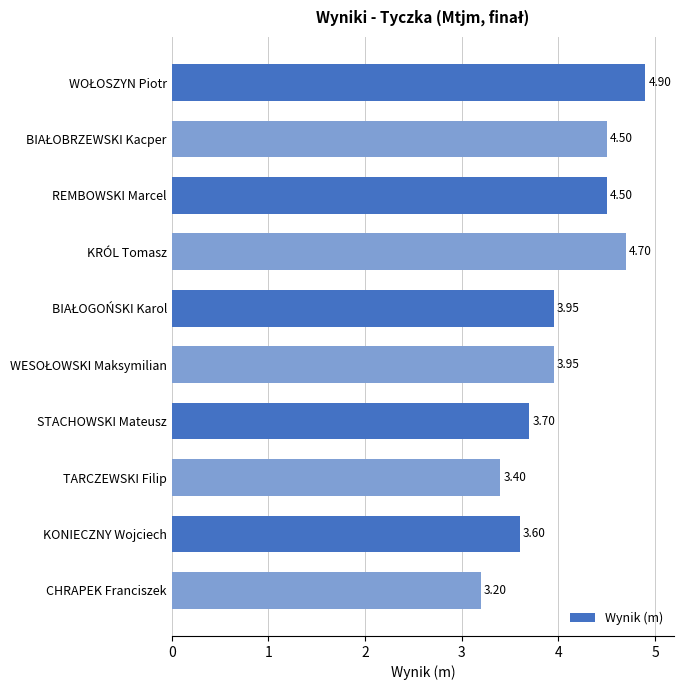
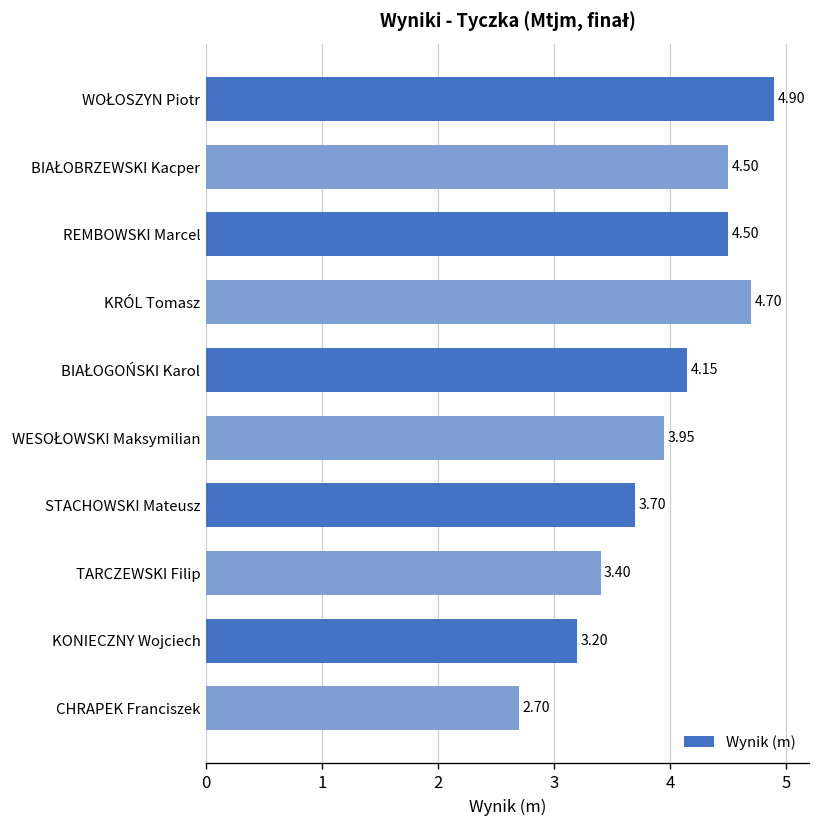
BIAŁOGOŃSKI Karol: 3.95 -> 4.15
KONIECZNY Wojciech: 3.60 -> 3.20
CHRAPEK Franciszek: 3.20 -> 2.70
